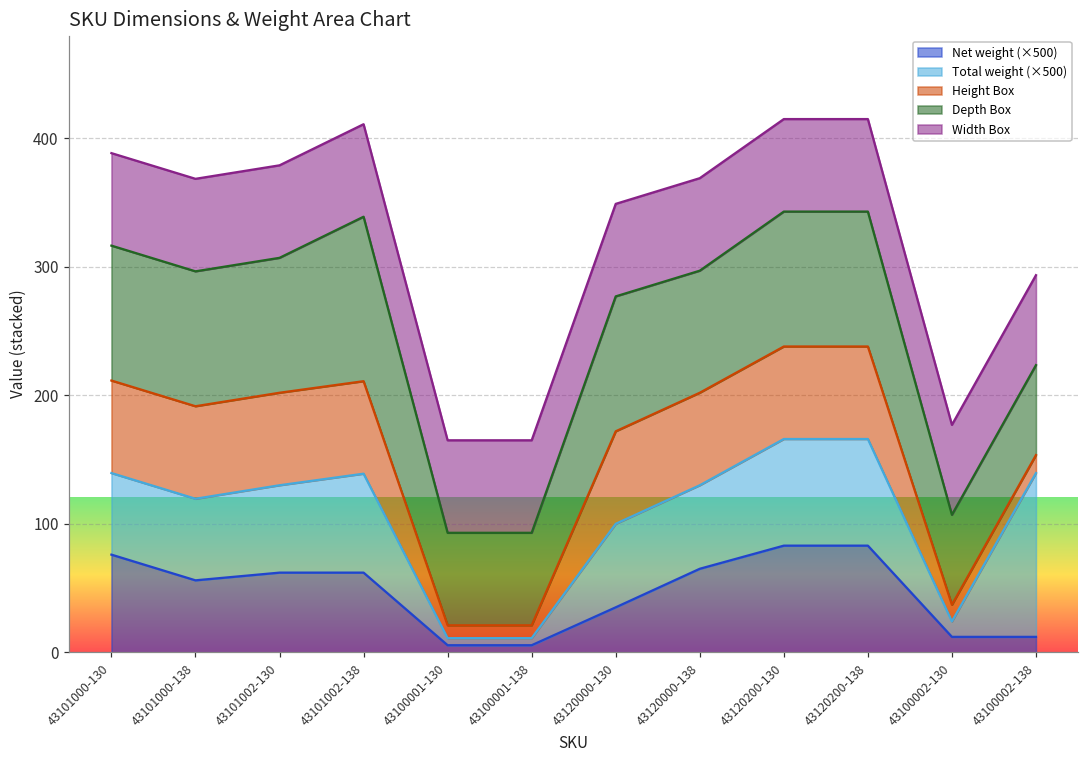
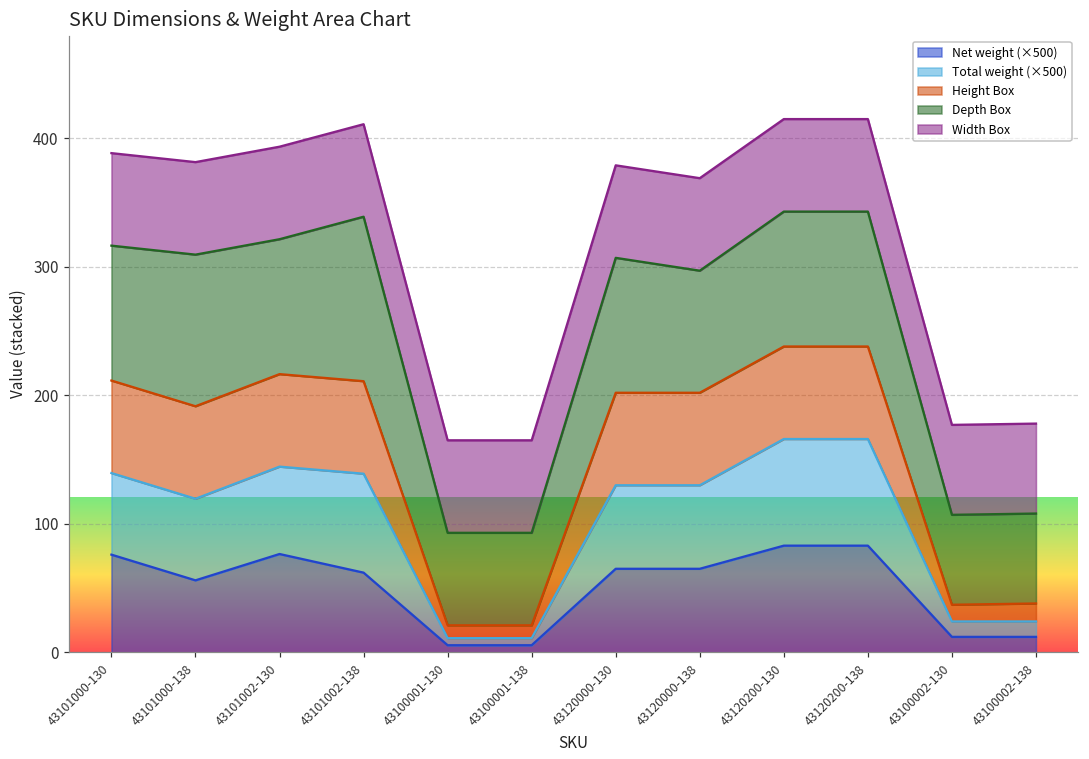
Depth Box, 43101000-138: 105 -> 118
Net weight (×500), 43101002-130: 62 -> 77
Net weight (×500), 43120000-130: 35 -> 65
Total weight (×500), 43100002-138: 128 -> 12
